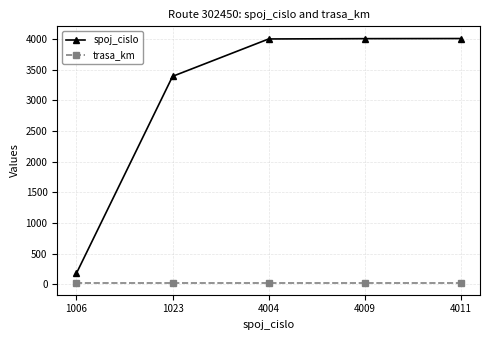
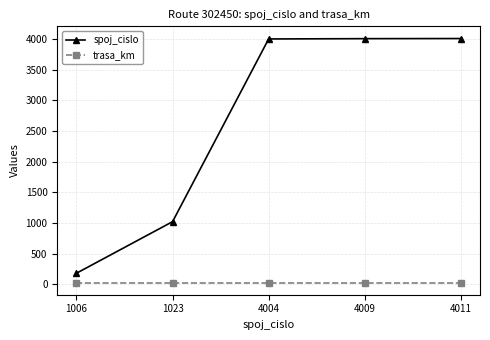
spoj_cislo, 1023: 3400 -> 1000
